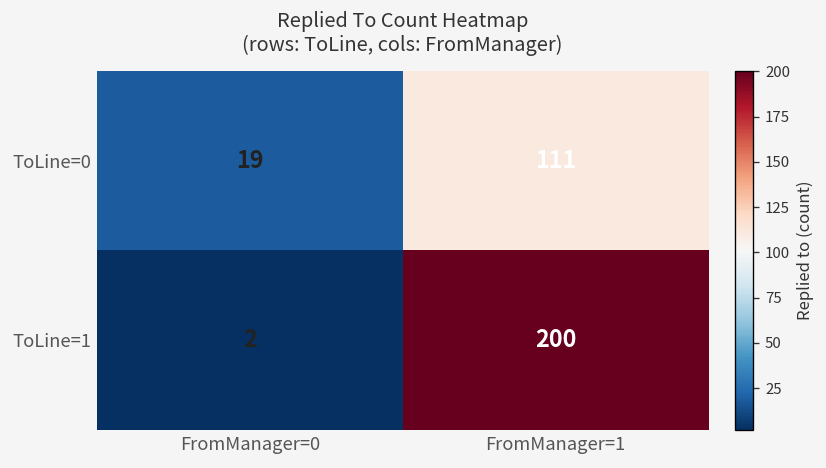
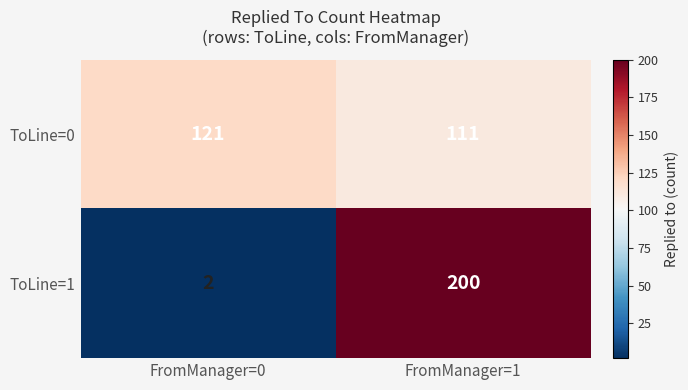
ToLine=0, FromManager=0: 19 -> 121
